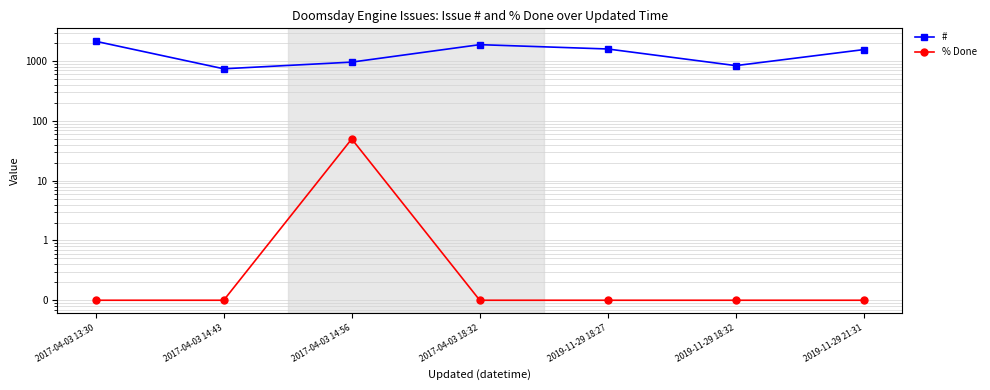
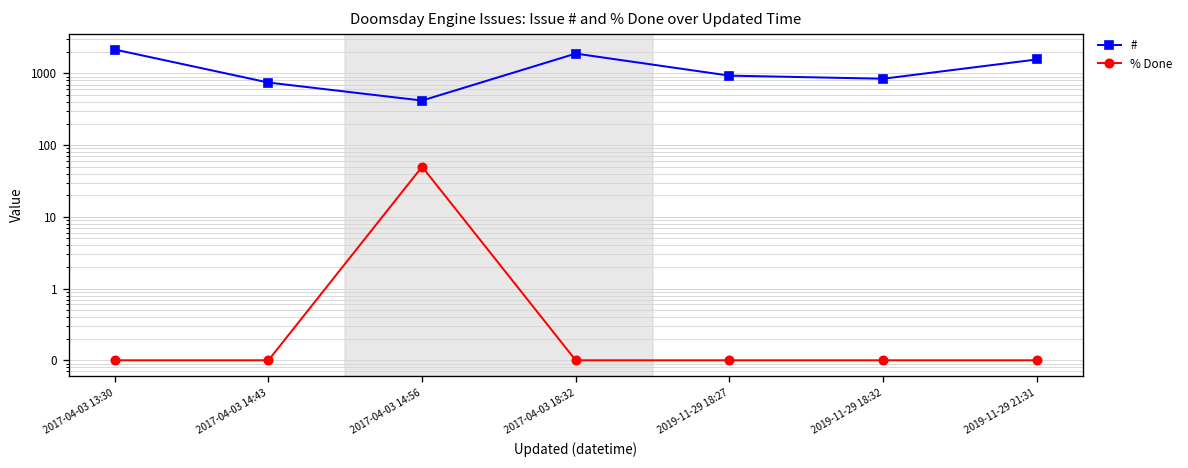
#, 2017-04-03 14:56: 1000 -> 400
#, 2019-11-29 18:27: 1600 -> 900
